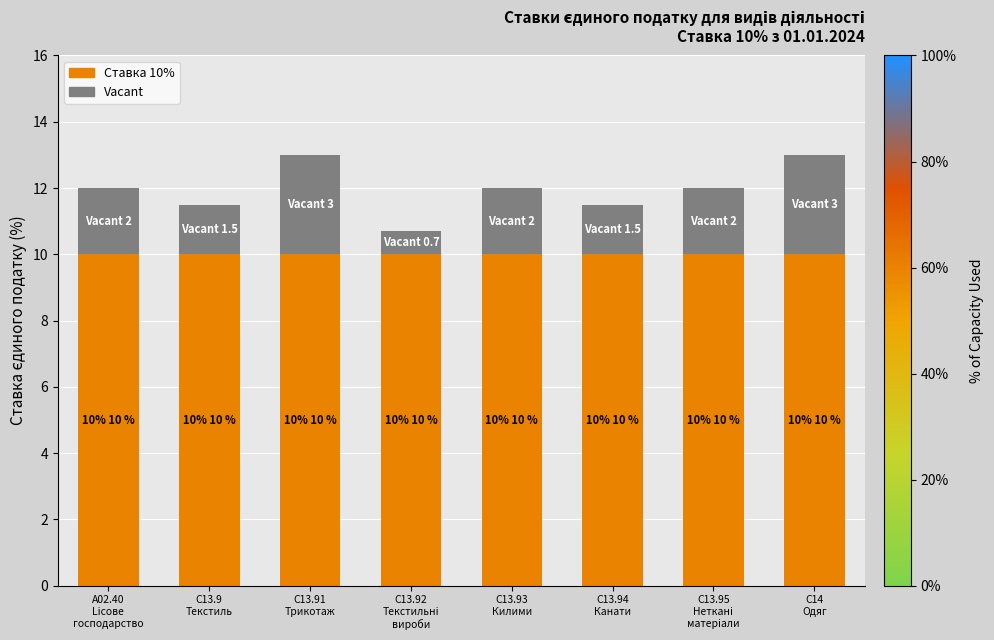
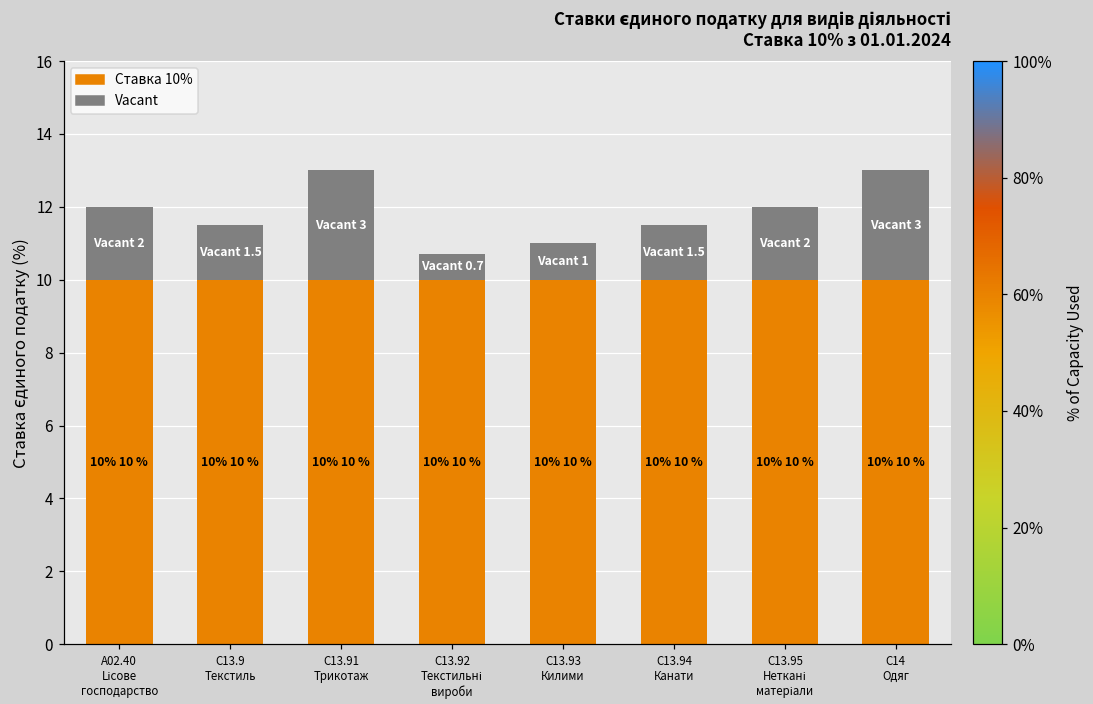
Vacant, C13.93 Килими: 2 -> 1
